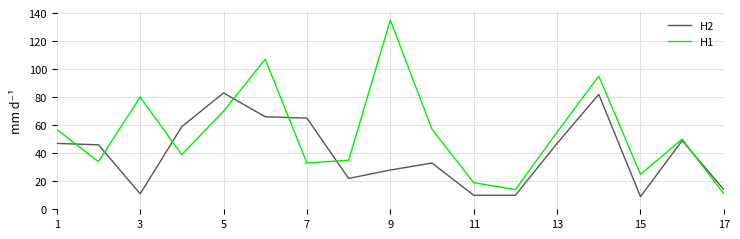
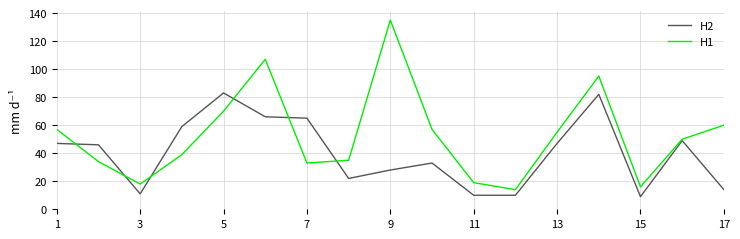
H1, 3: 80 -> 18
H1, 15: 25 -> 16
H1, 17: 11 -> 60
